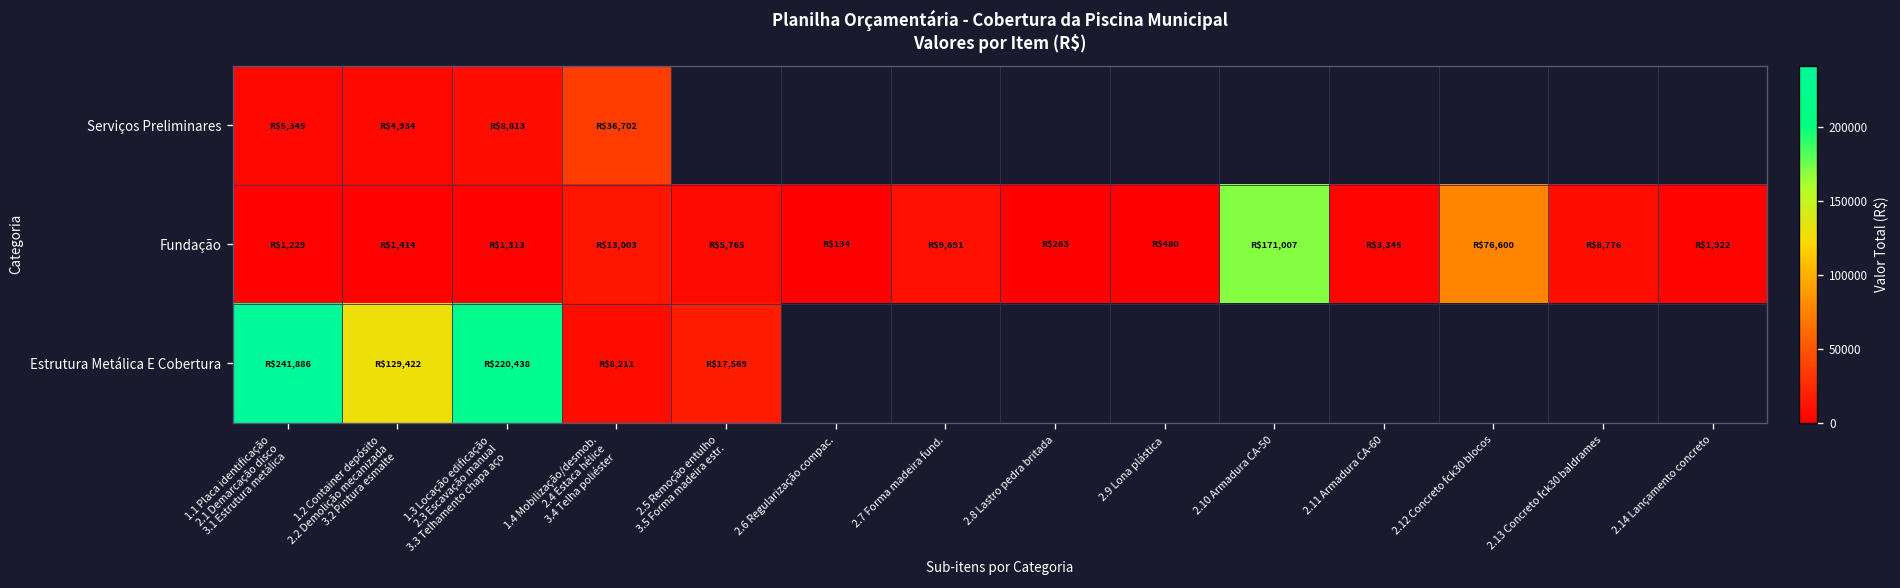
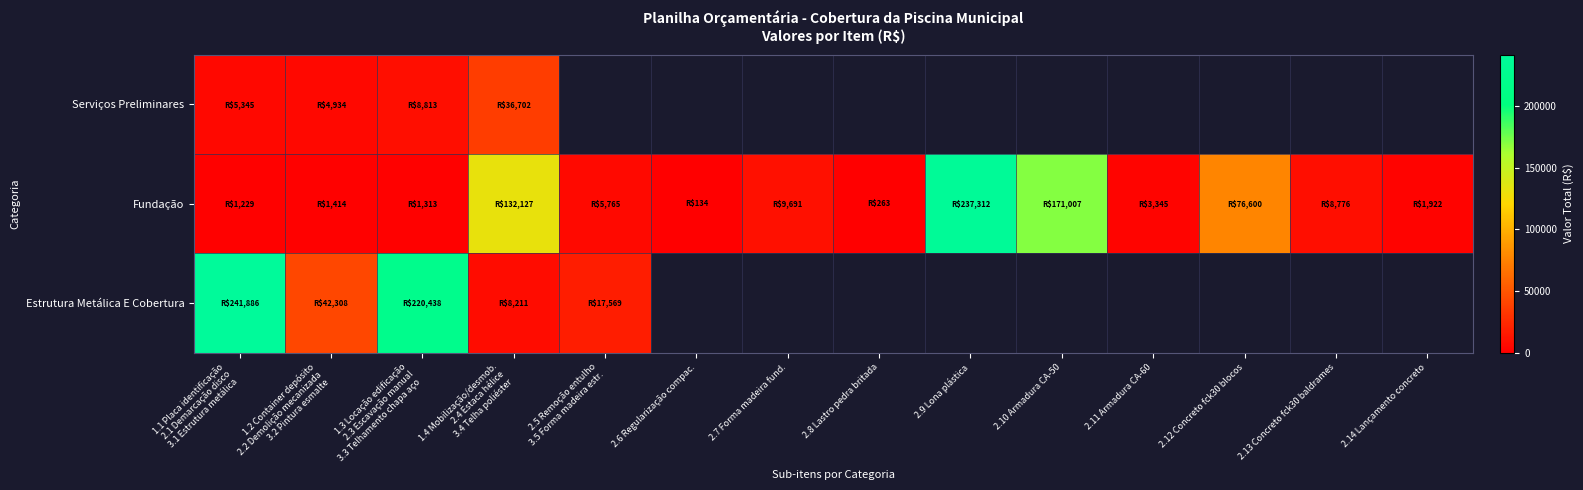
Fundação, 1.4 Mobilização/desmob. 2.4 Estaca hélice 3.4 Telha poliéster: $13,003 -> $132,127
Fundação, 2.9 Lona plástica: $480 -> $237,312
Estrutura Metálica E Cobertura, 1.2 Container depósito 2.2 Demolição mecanizada 3.2 Pintura esmalte: $129,422 -> $42,308
